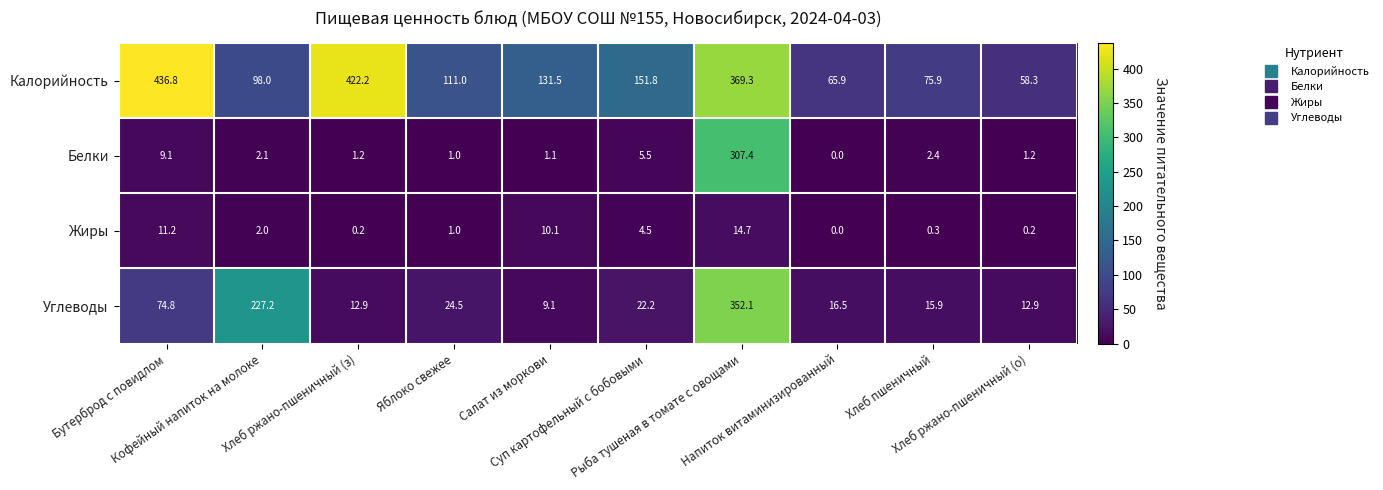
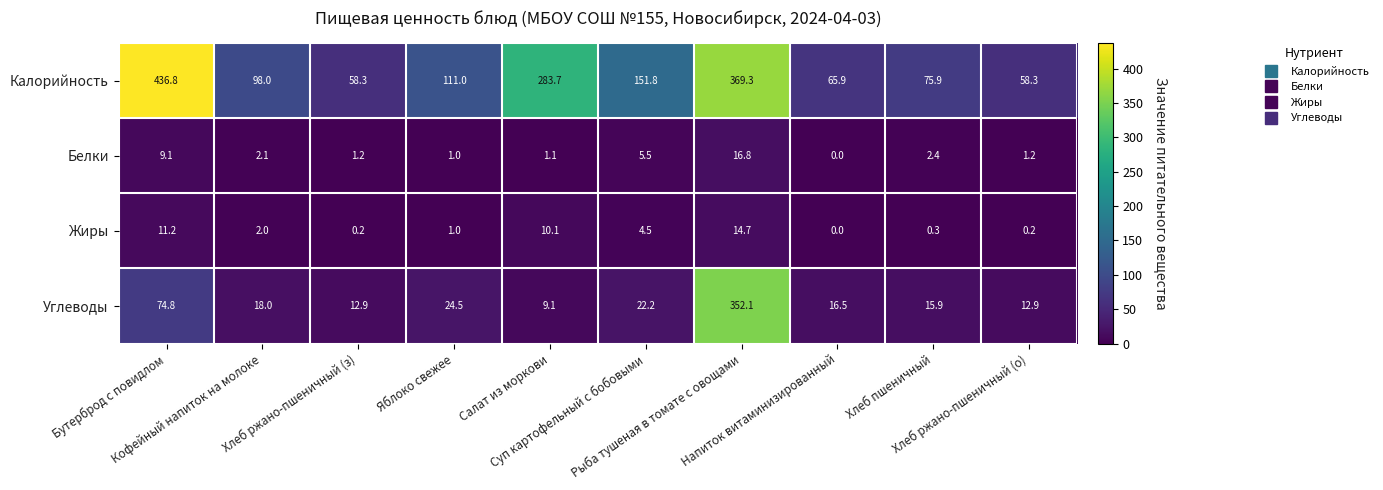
Калорийность, Хлеб ржано-пшеничный (з): 422.2 -> 58.3
Калорийность, Салат из моркови: 131.5 -> 283.7
Белки, Рыба тушеная в томате с овощами: 307.4 -> 16.8
Углеводы, Кофейный напиток на молоке: 227.2 -> 18.0
